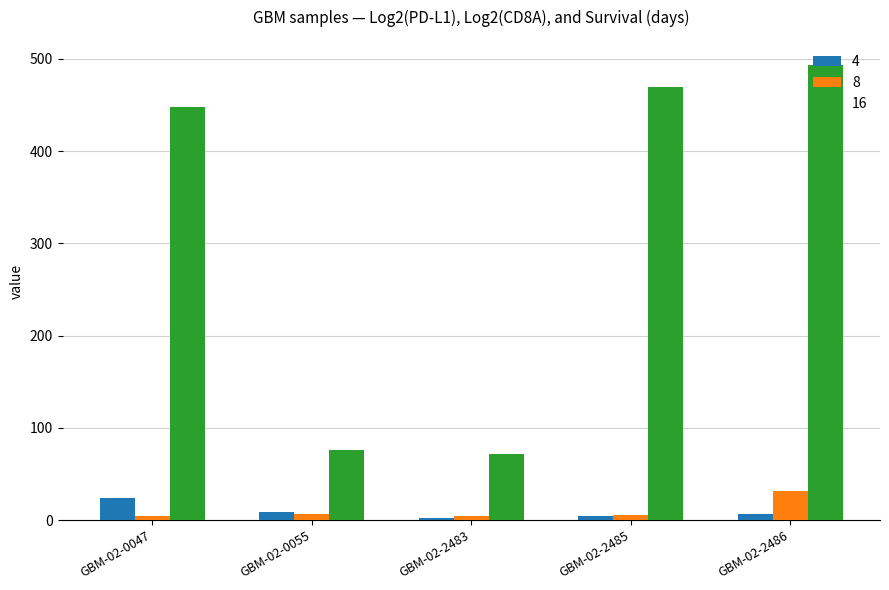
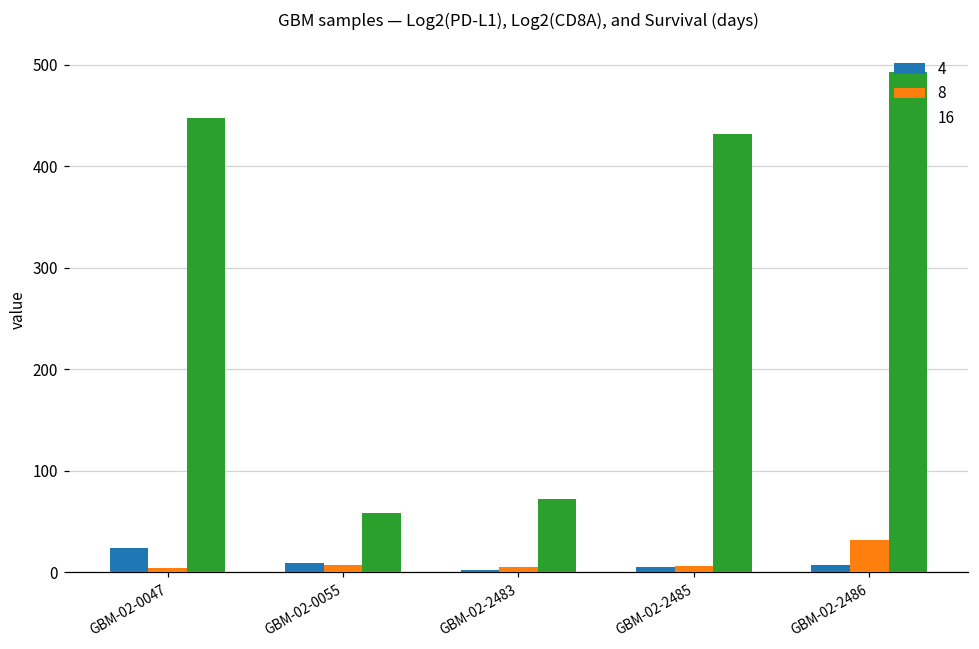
16, GBM-02-0055: 80 -> 60
16, GBM-02-2485: 470 -> 430
